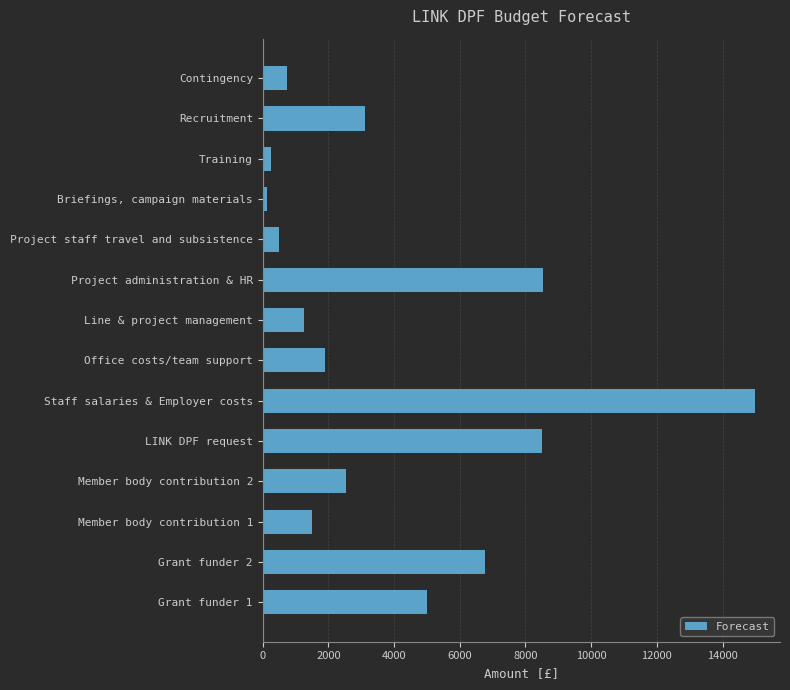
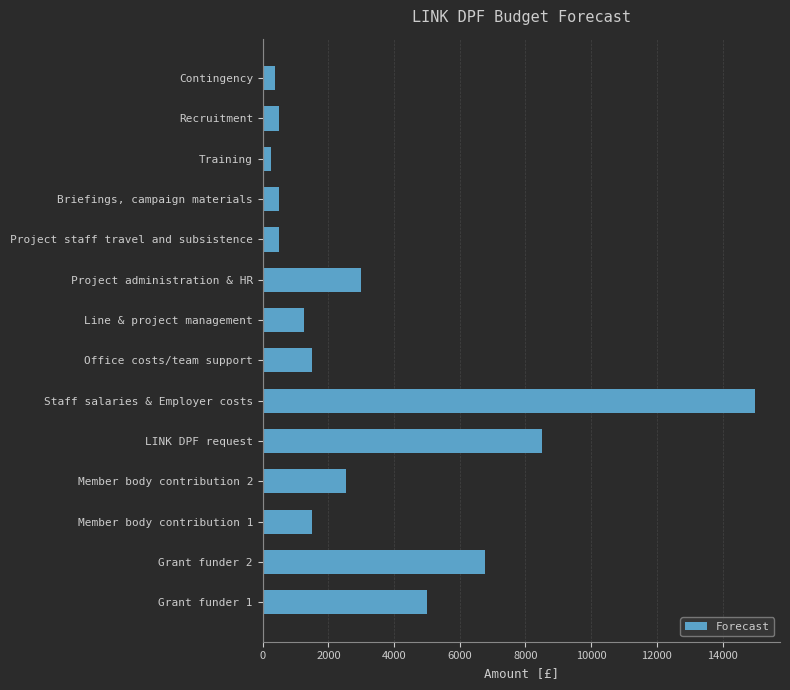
Contingency: 800 -> 400
Recruitment: 3100 -> 500
Briefings, campaign materials: 100 -> 500
Project administration & HR: 8500 -> 3000
Office costs/team support: 1900 -> 1500
